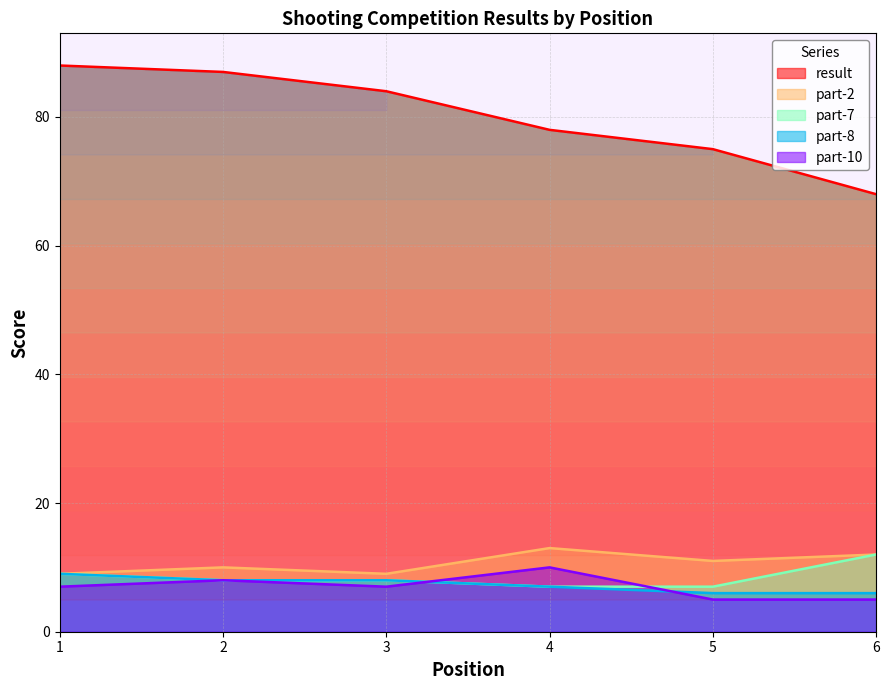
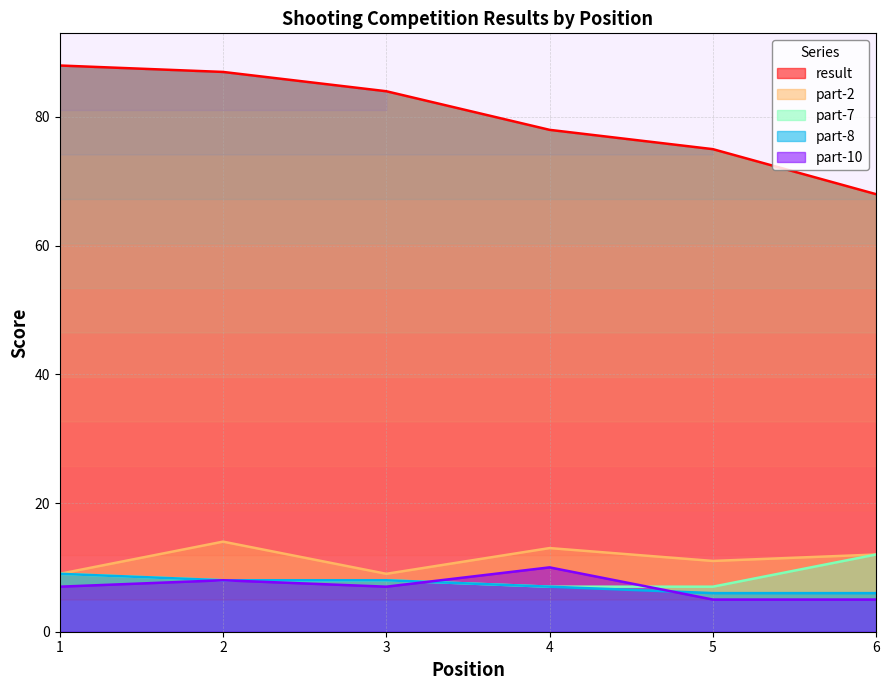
part-2, 2: 10 -> 14
